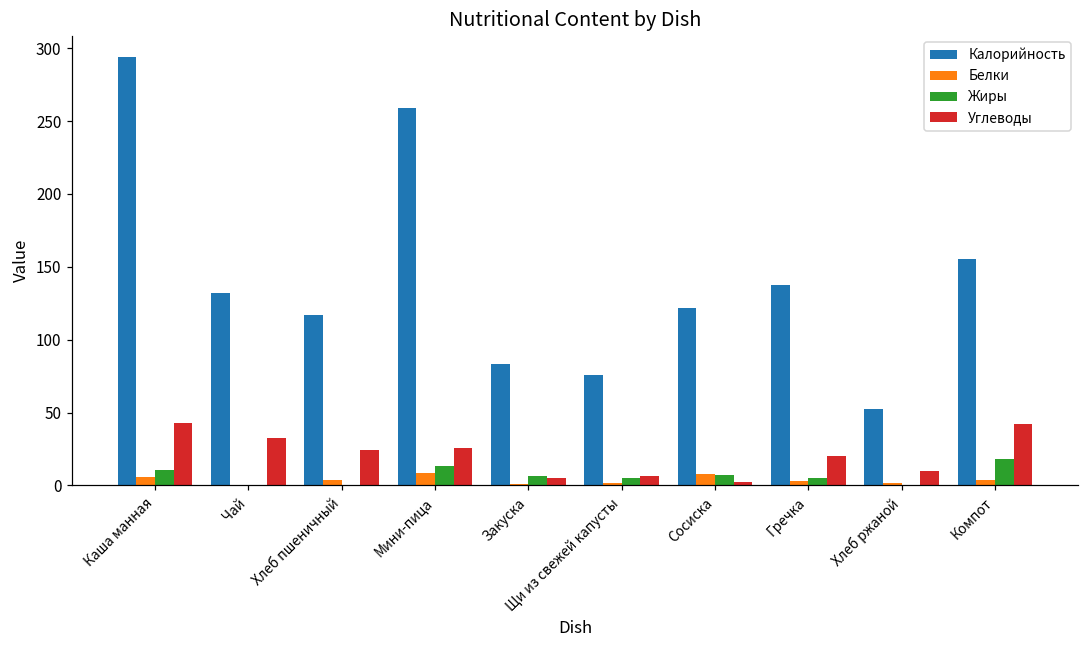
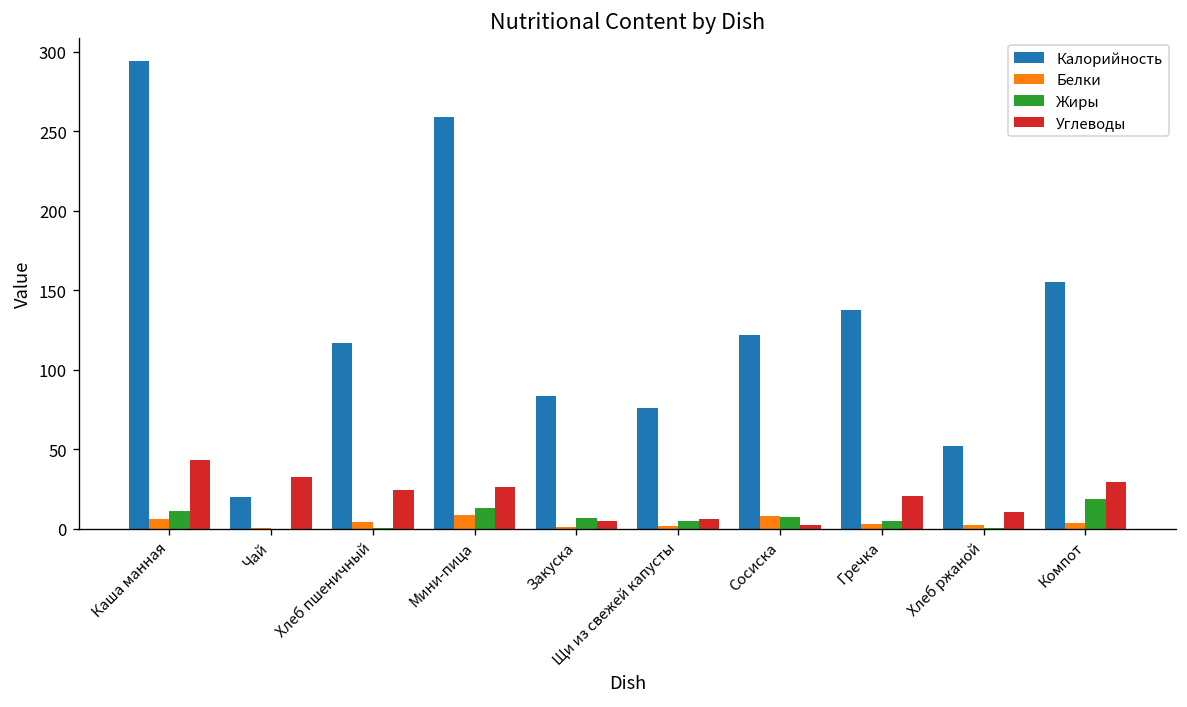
Калорийность, Чай: 132 -> 20
Углеводы, Компот: 42 -> 29
